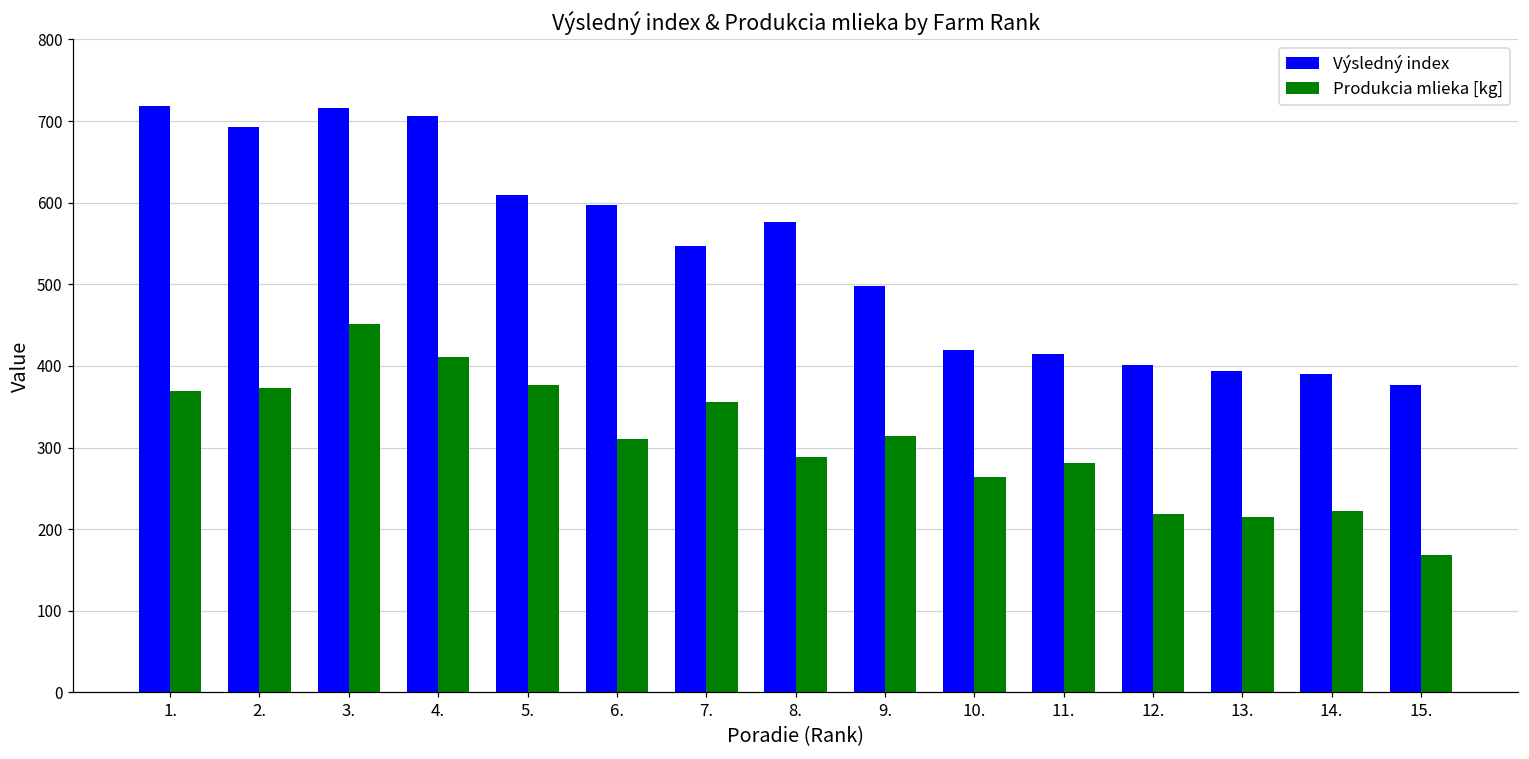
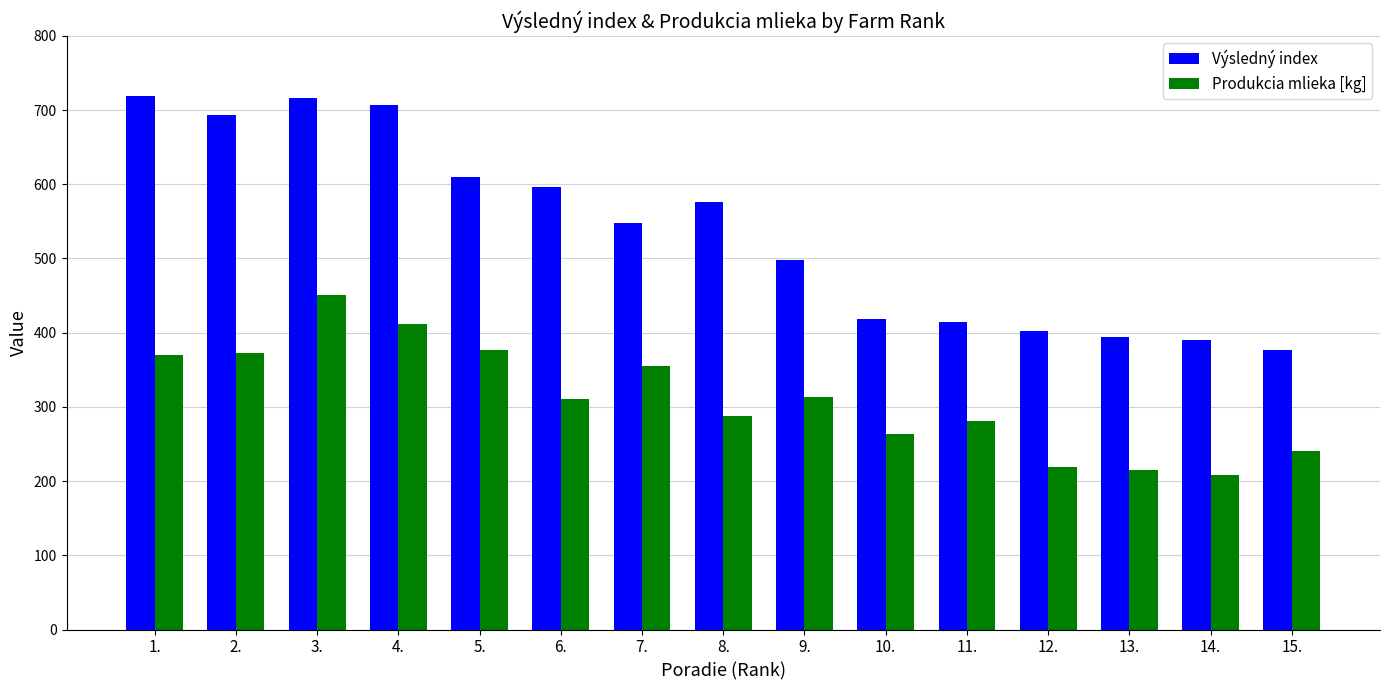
Produkcia mlieka [kg], 14.: 220 -> 210
Produkcia mlieka [kg], 15.: 170 -> 240
